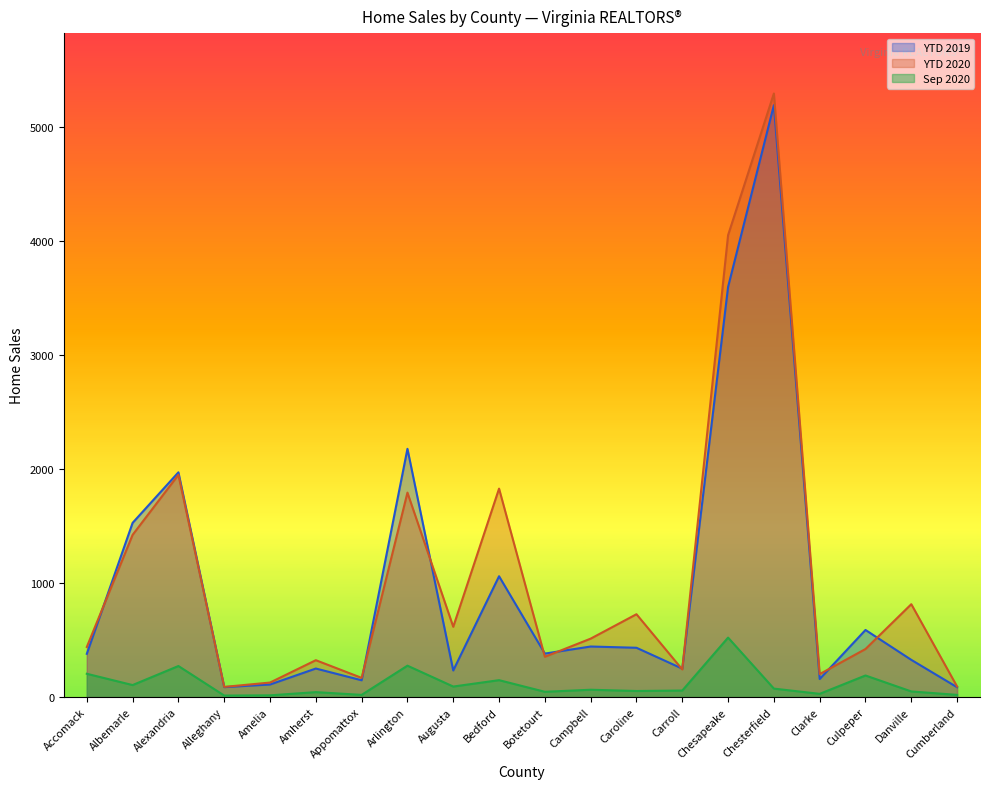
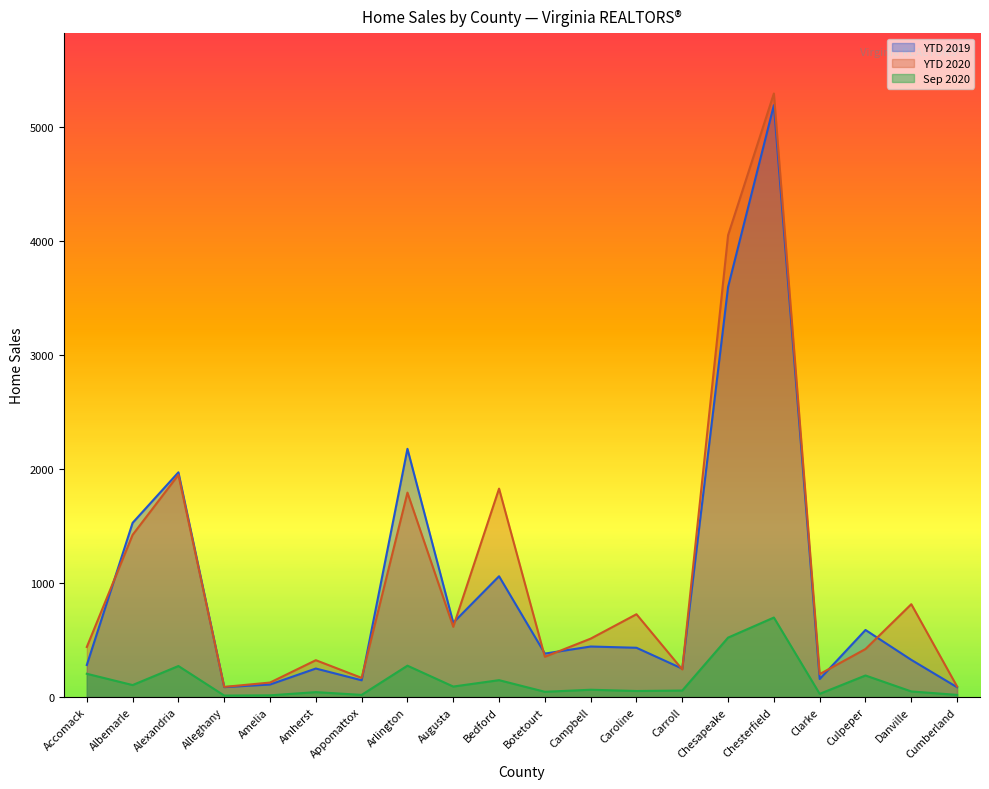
YTD 2019, Accomack: 380 -> 280
YTD 2019, Augusta: 230 -> 650
Sep 2020, Chesterfield: 70 -> 700
